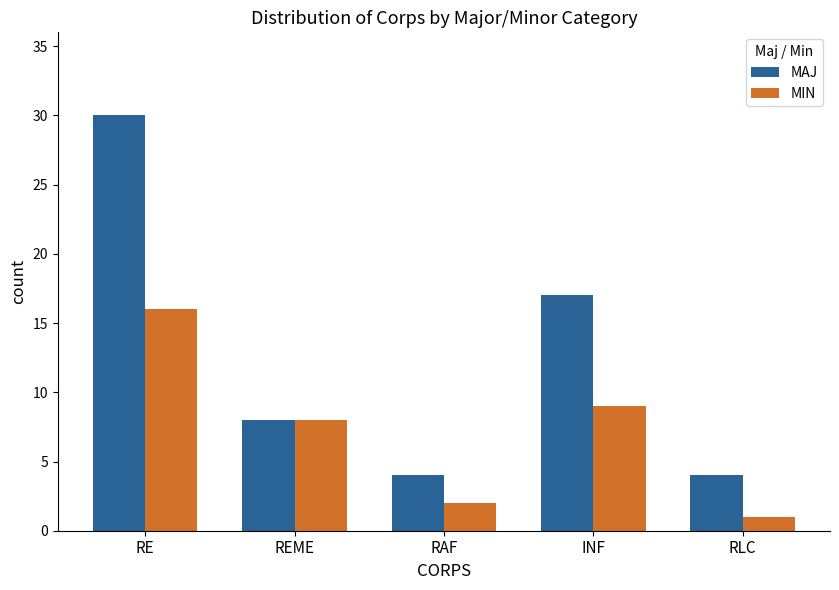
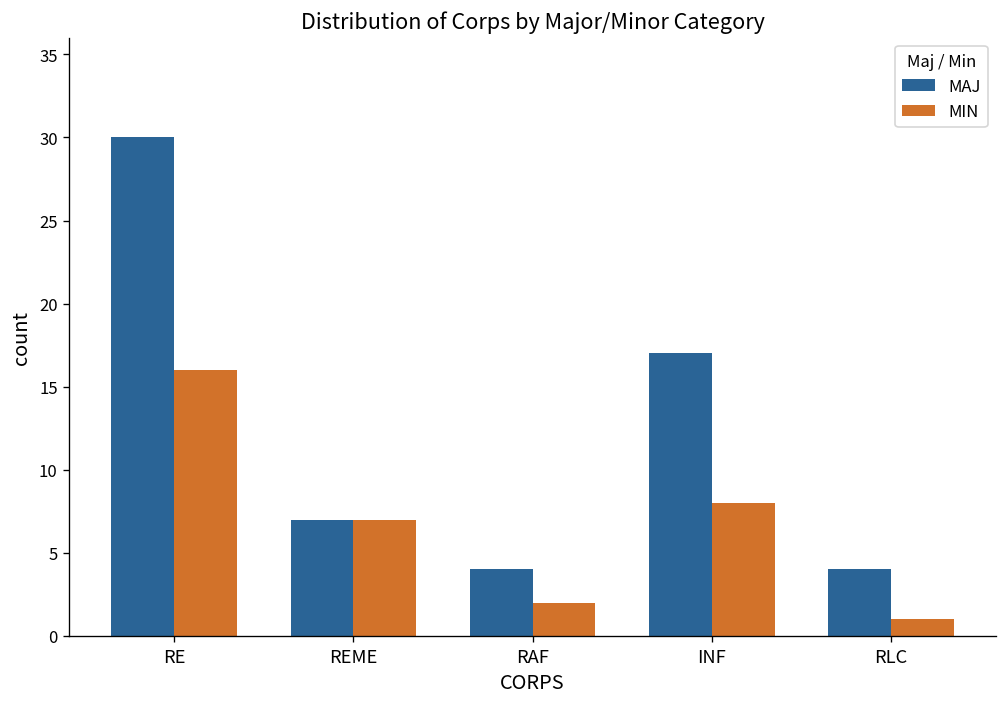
MAJ, REME: 8 -> 7
MIN, REME: 8 -> 7
MIN, INF: 9 -> 8
